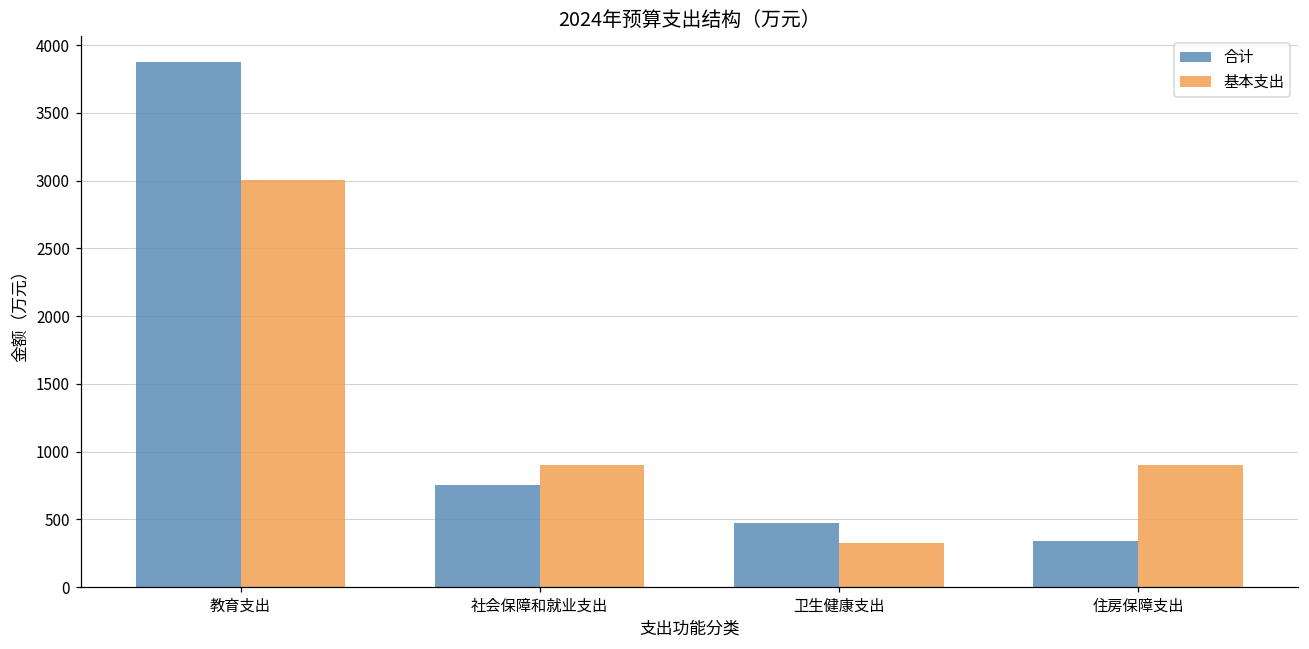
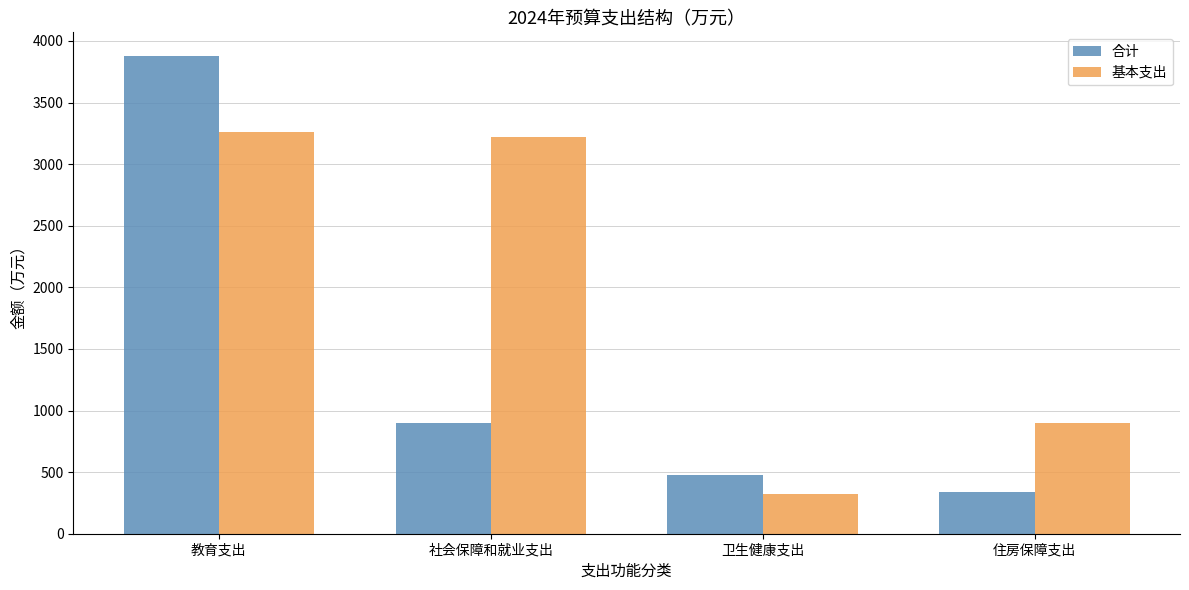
基本支出, 教育支出: 3000 -> 3260
合计, 社会保障和就业支出: 750 -> 900
基本支出, 社会保障和就业支出: 900 -> 3220
